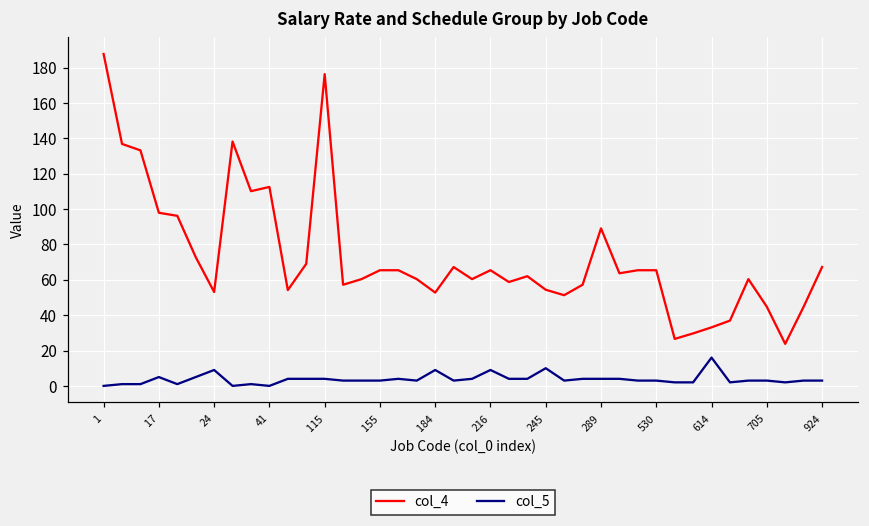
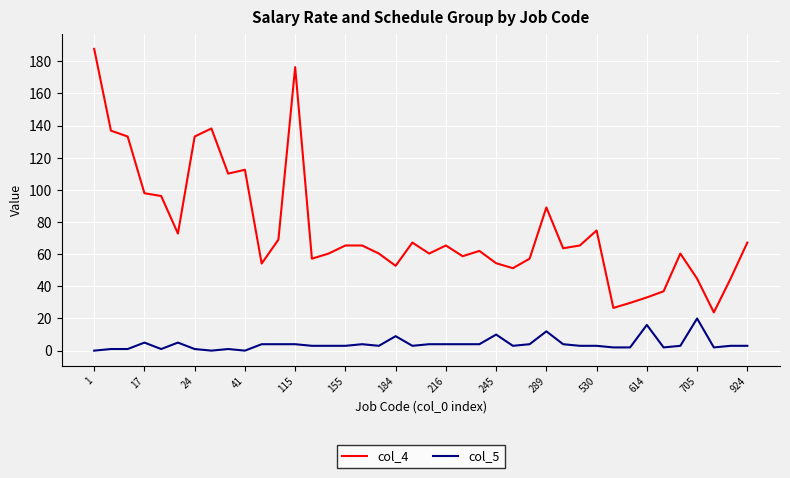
col_4, 24: 53 -> 133
col_5, 24: 9 -> 1
col_5, 216: 9 -> 4
col_5, 289: 4 -> 12
col_4, 530: 65 -> 75
col_5, 705: 3 -> 20
